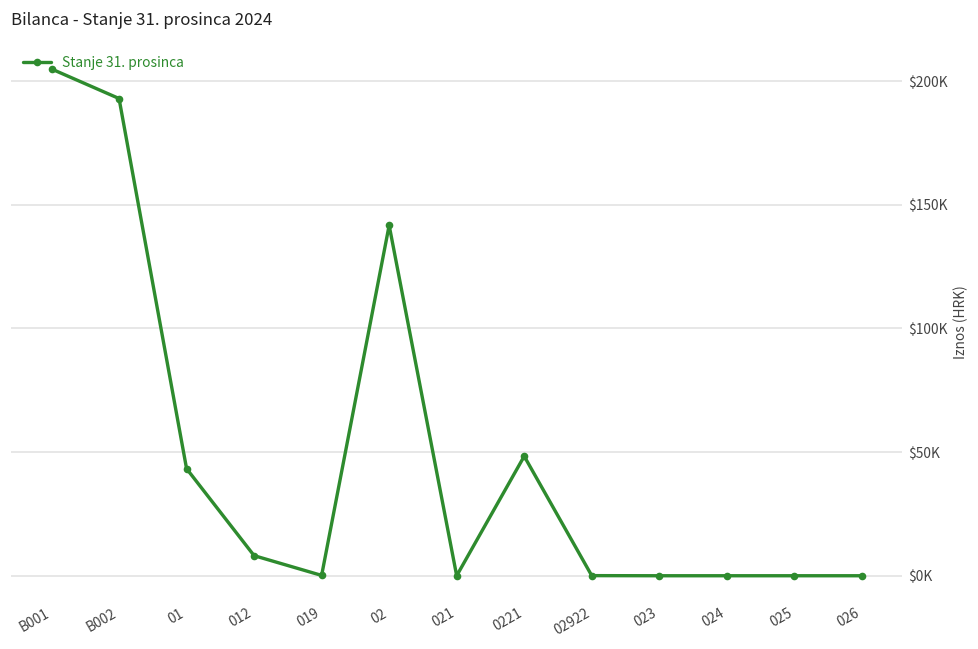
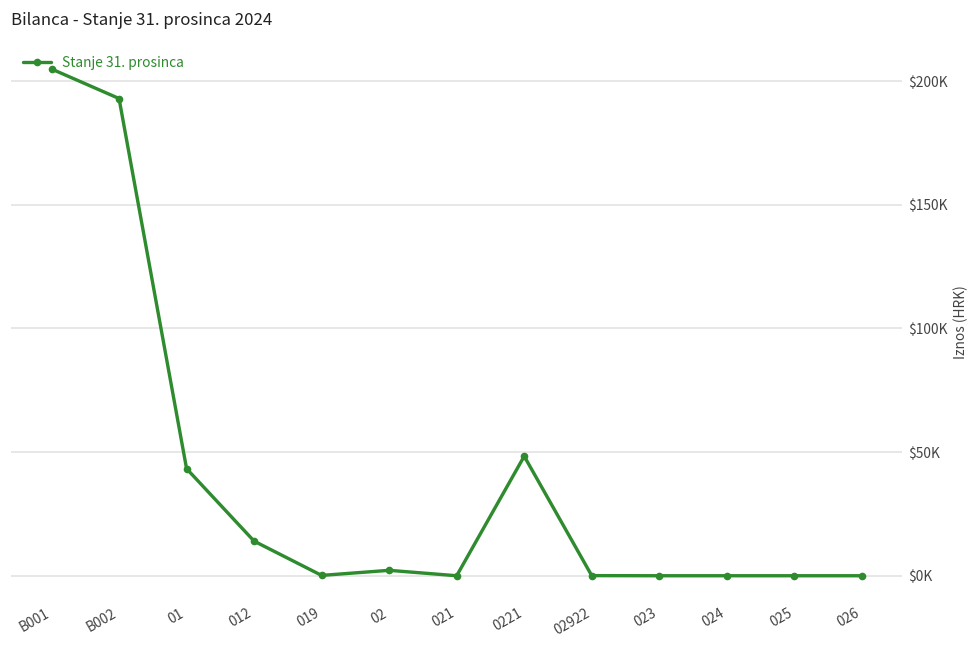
012: $8000 -> $14000
02: $142000 -> $2000
